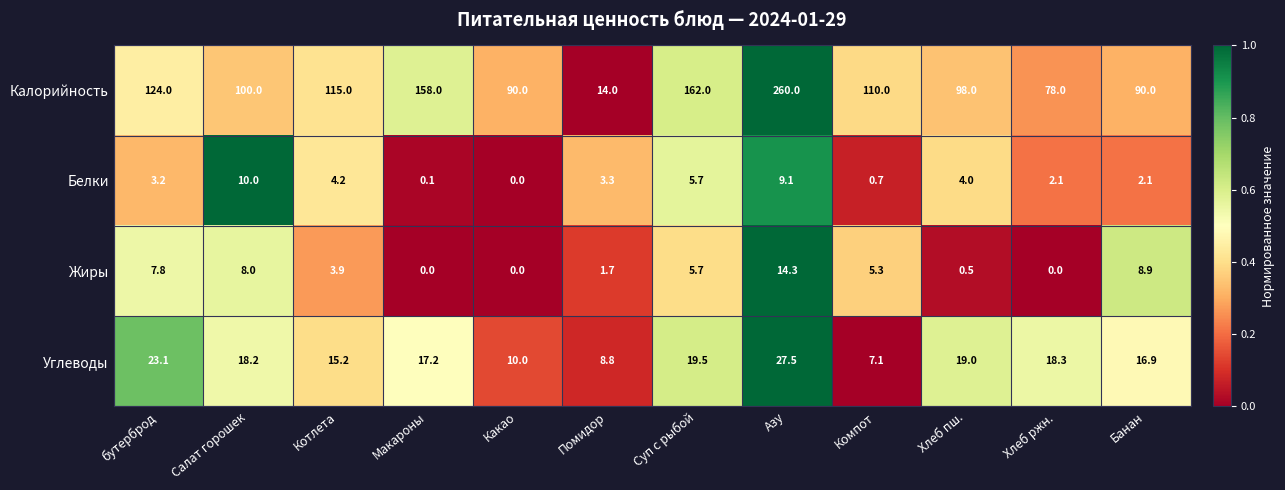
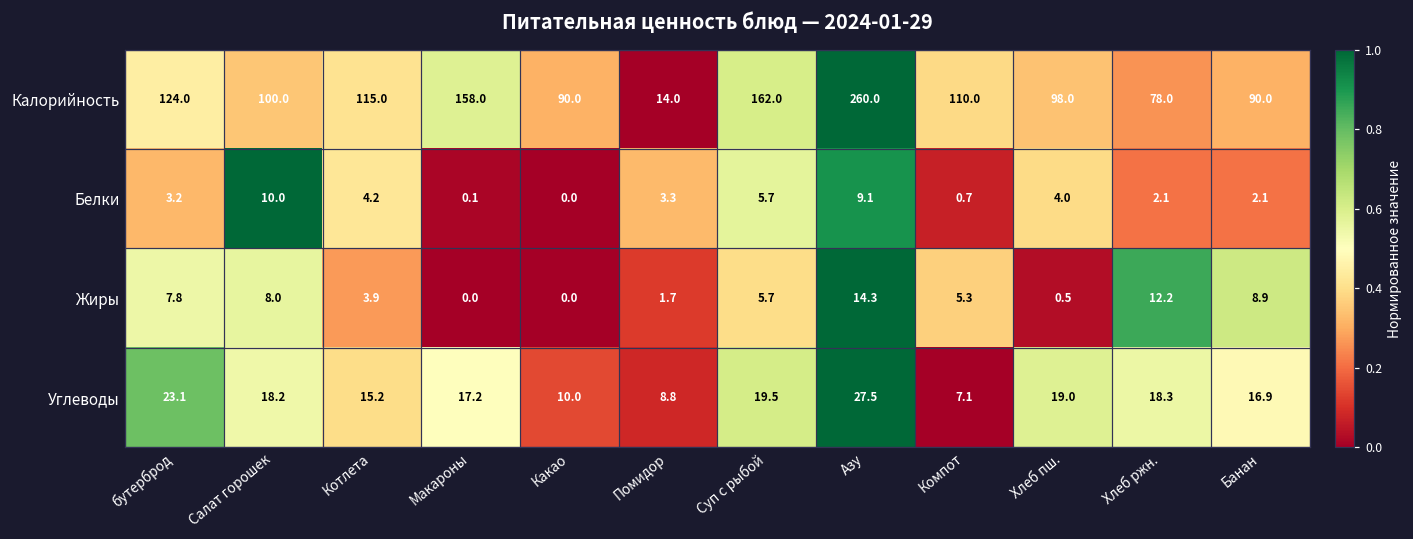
Жиры, Хлеб ржн.: 0.0 -> 12.2
